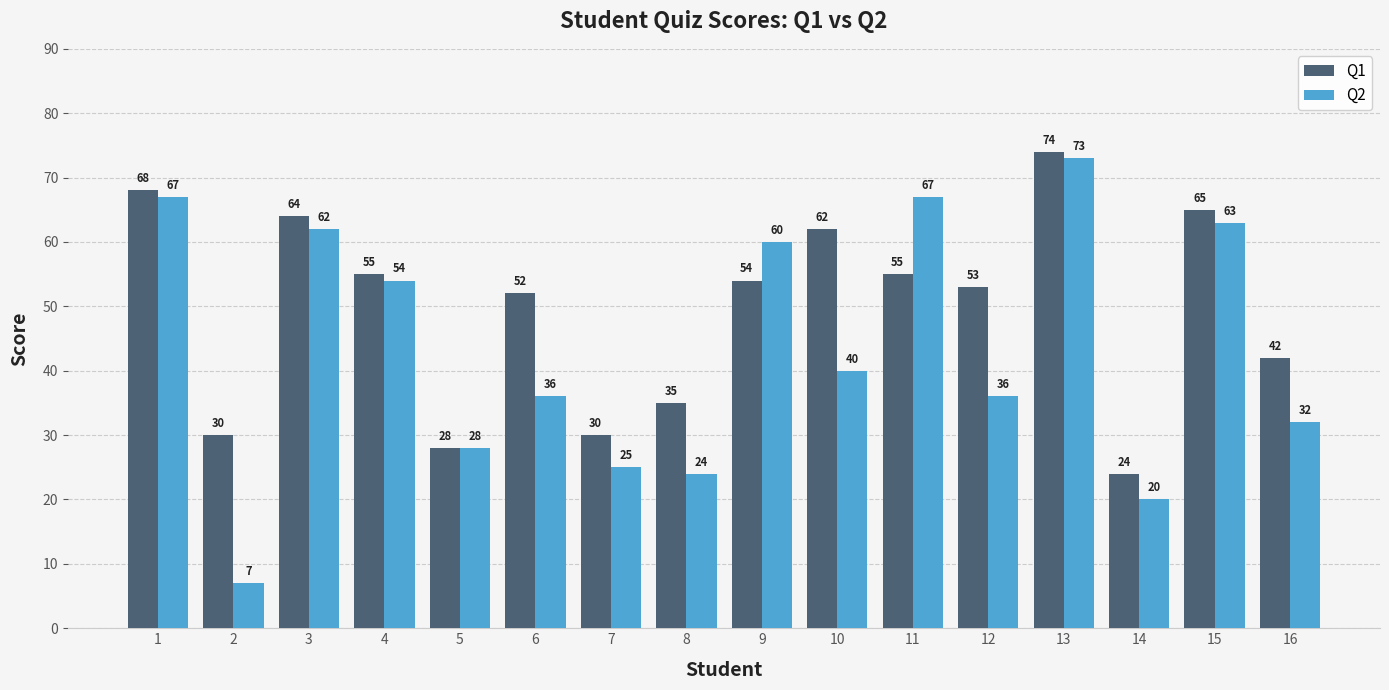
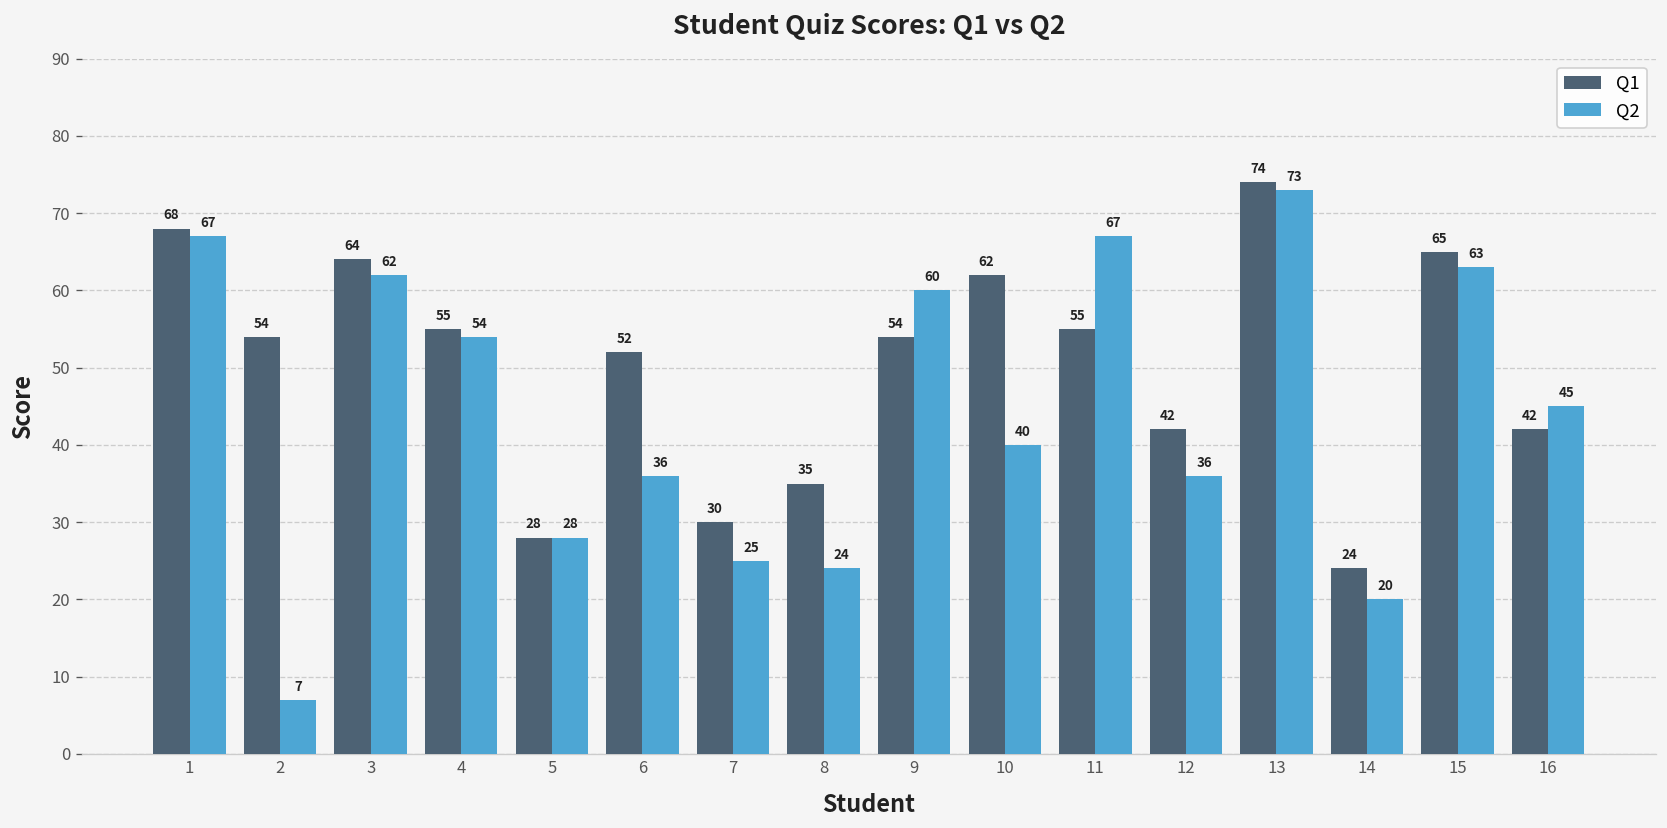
Q1, 2: 30 -> 54
Q1, 12: 53 -> 42
Q2, 16: 32 -> 45
